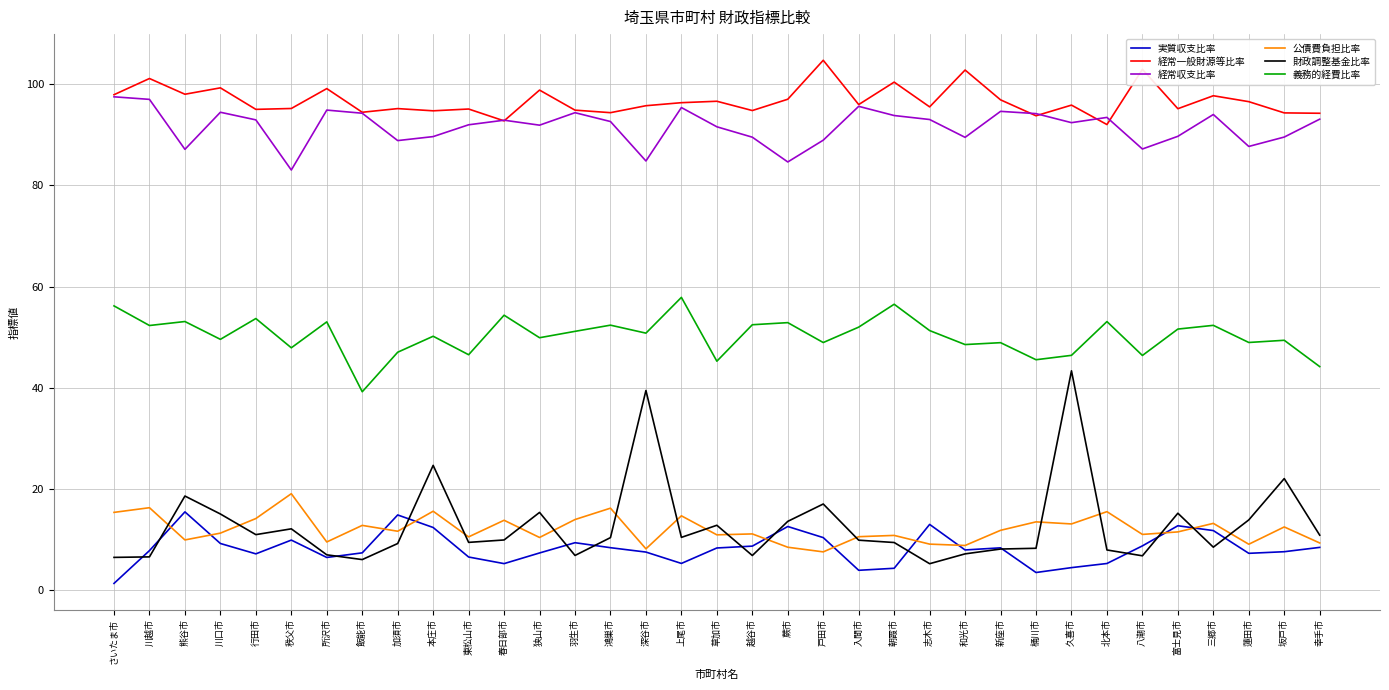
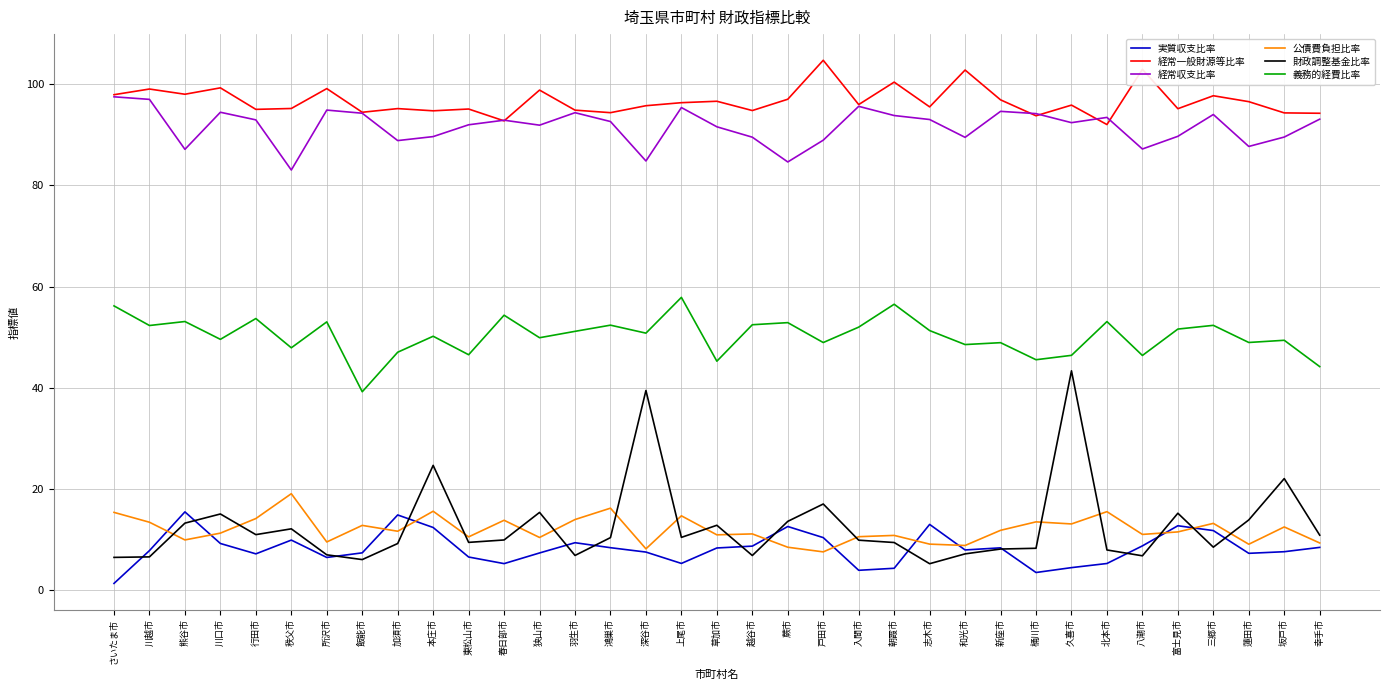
経常一般財源等比率, 川越市: 101 -> 99
公債費負担比率, 川越市: 16 -> 13
財政調整基金比率, 熊谷市: 19 -> 13
